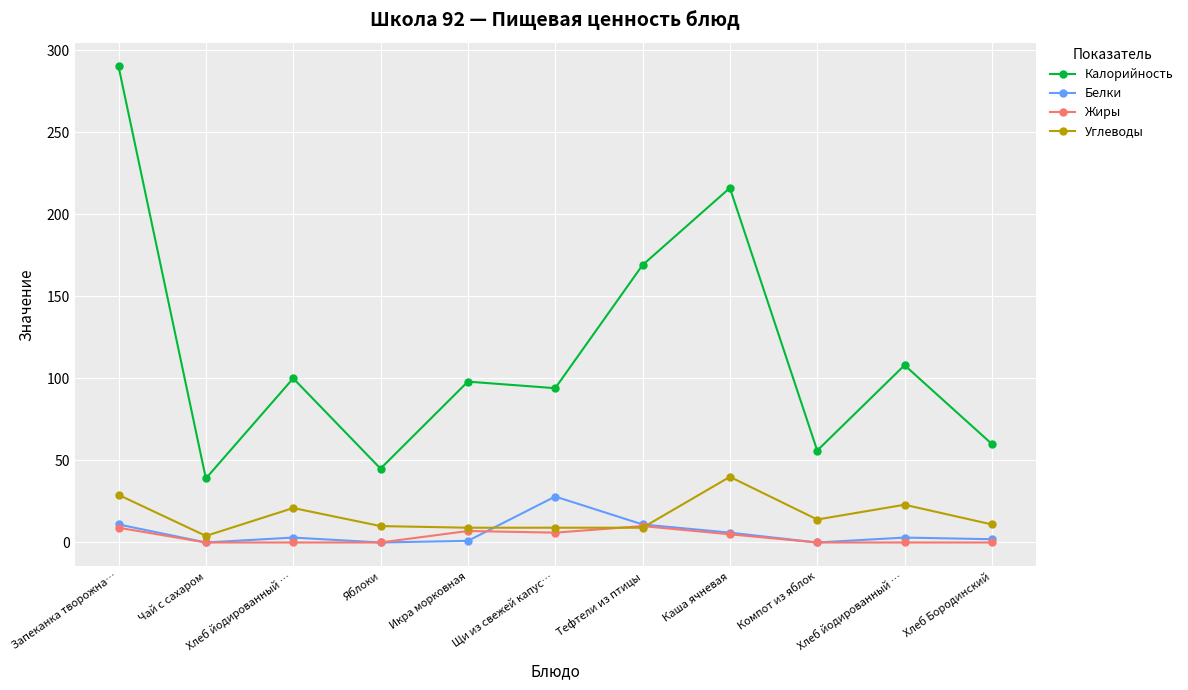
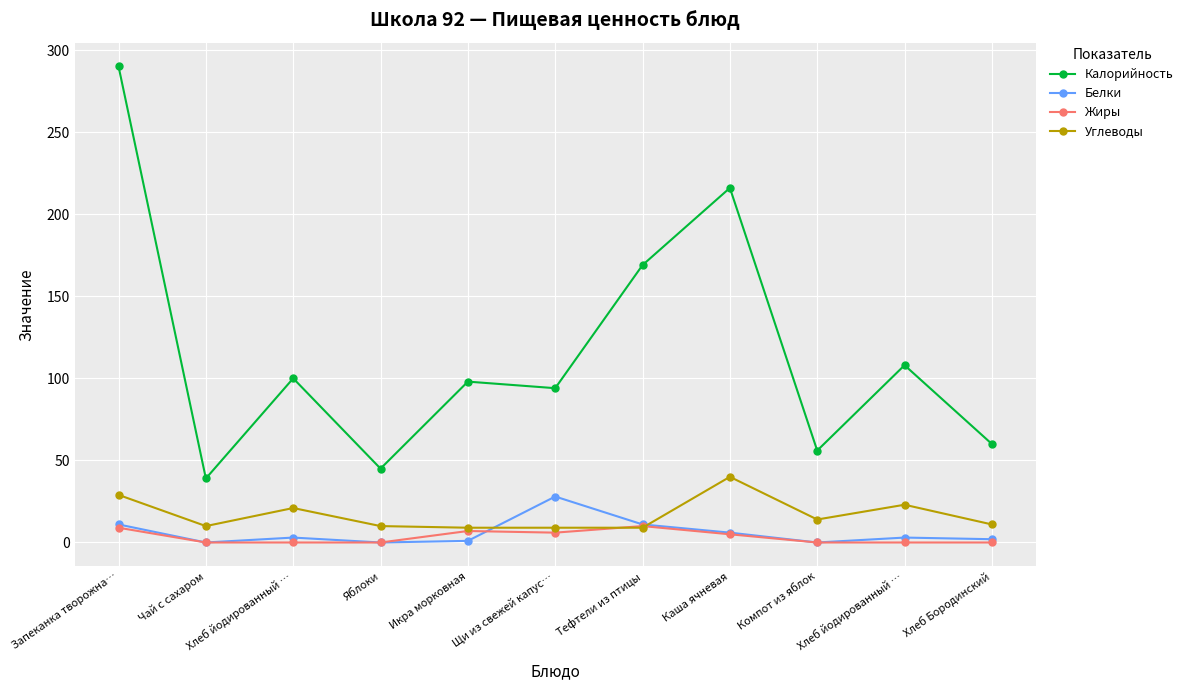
Углеводы, Чай с сахаром: 4 -> 10
